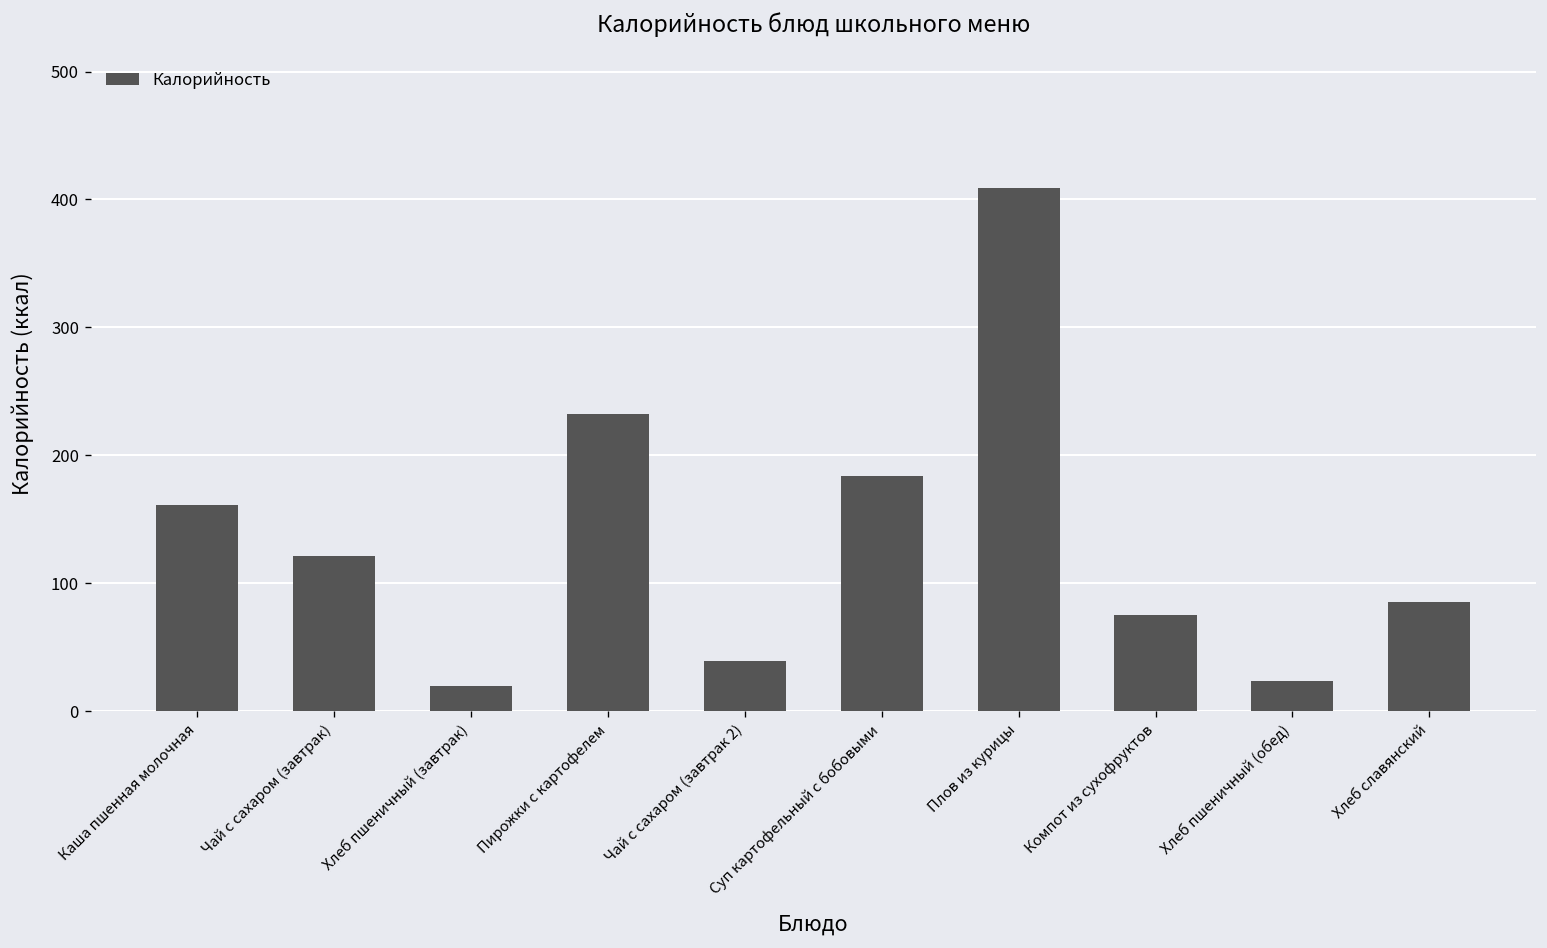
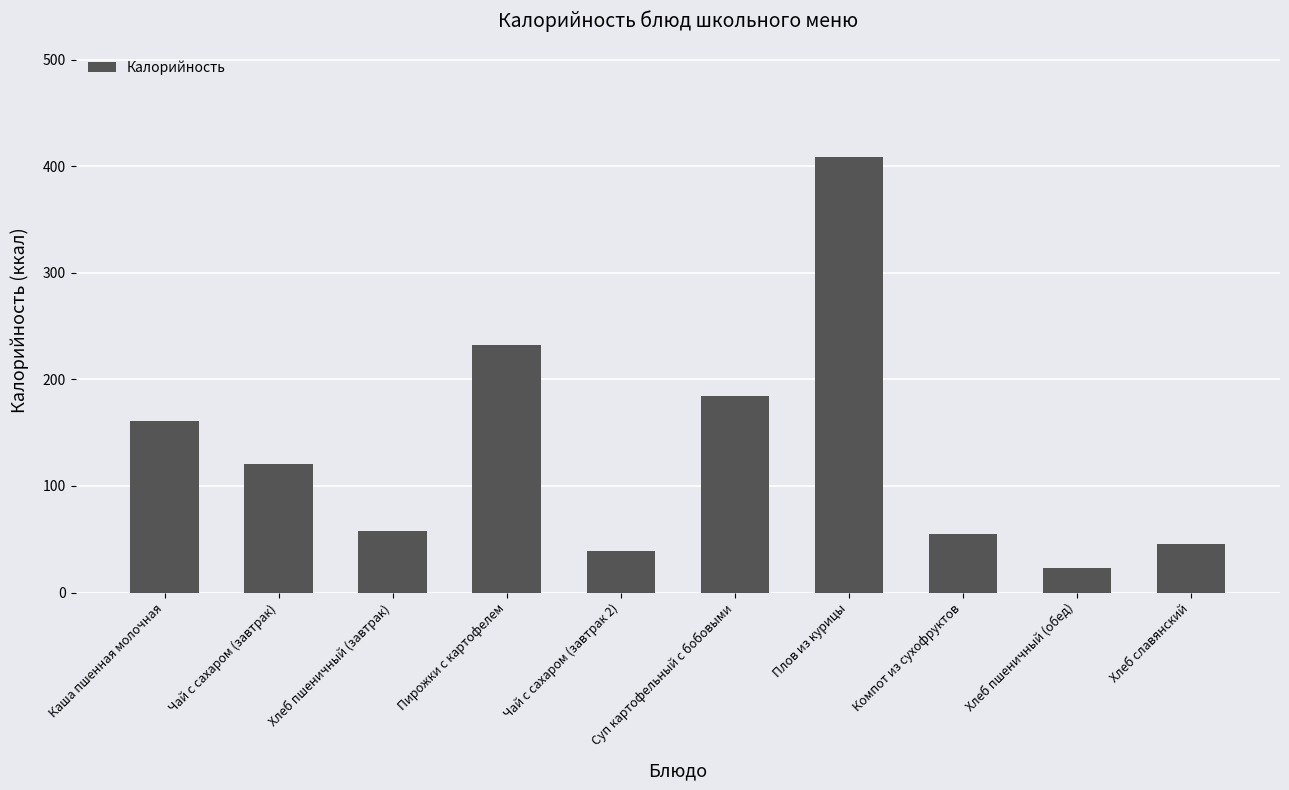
Хлеб пшеничный (завтрак): 20 -> 58
Компот из сухофруктов: 75 -> 55
Хлеб славянский: 85 -> 45
